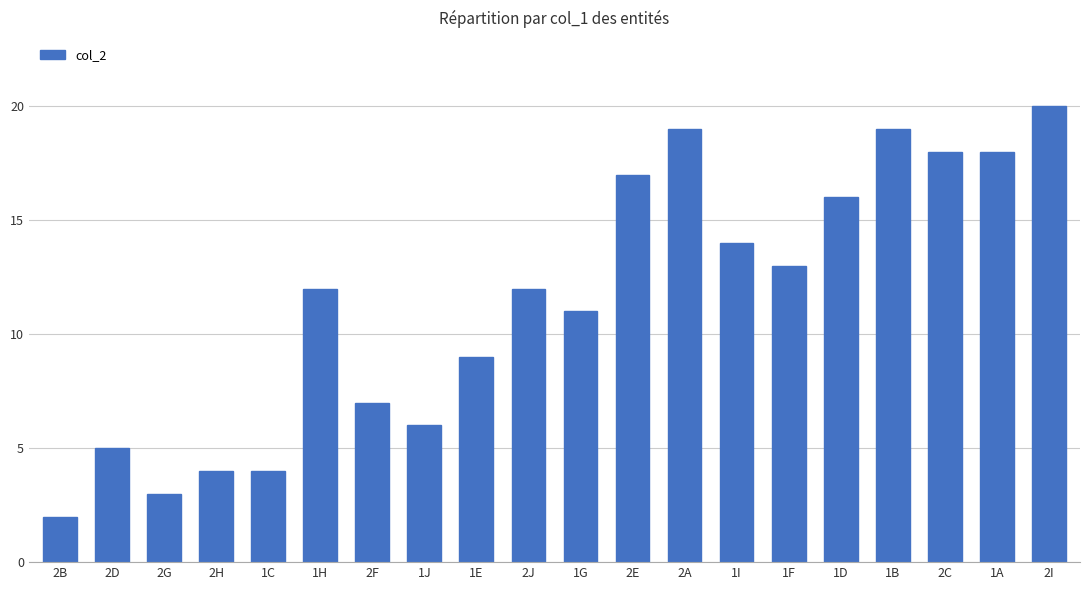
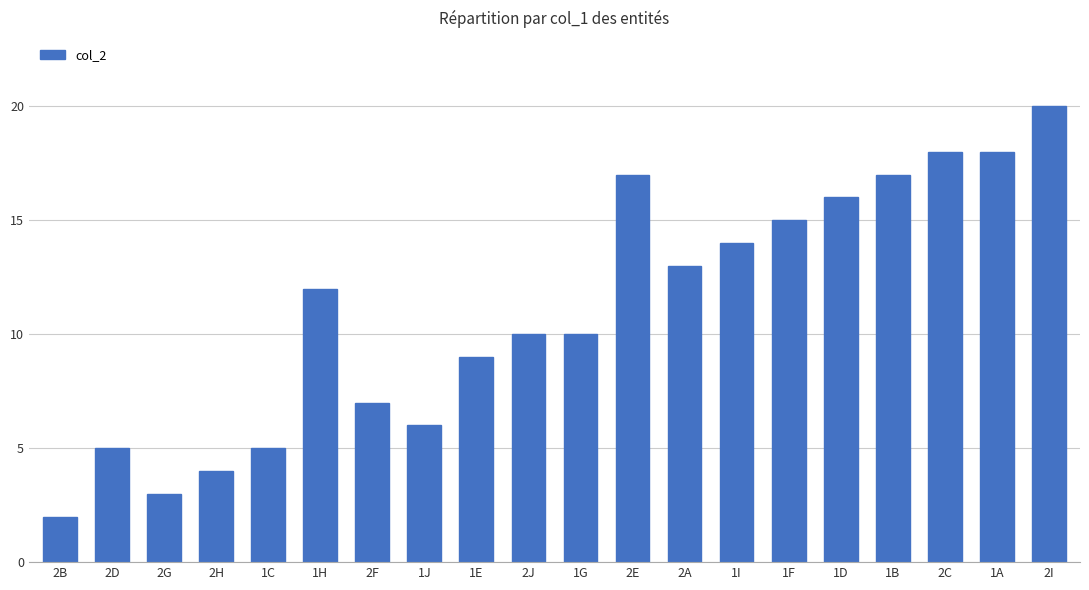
1C: 4 -> 5
2J: 12 -> 10
1G: 11 -> 10
2A: 19 -> 13
1F: 13 -> 15
1B: 19 -> 17
